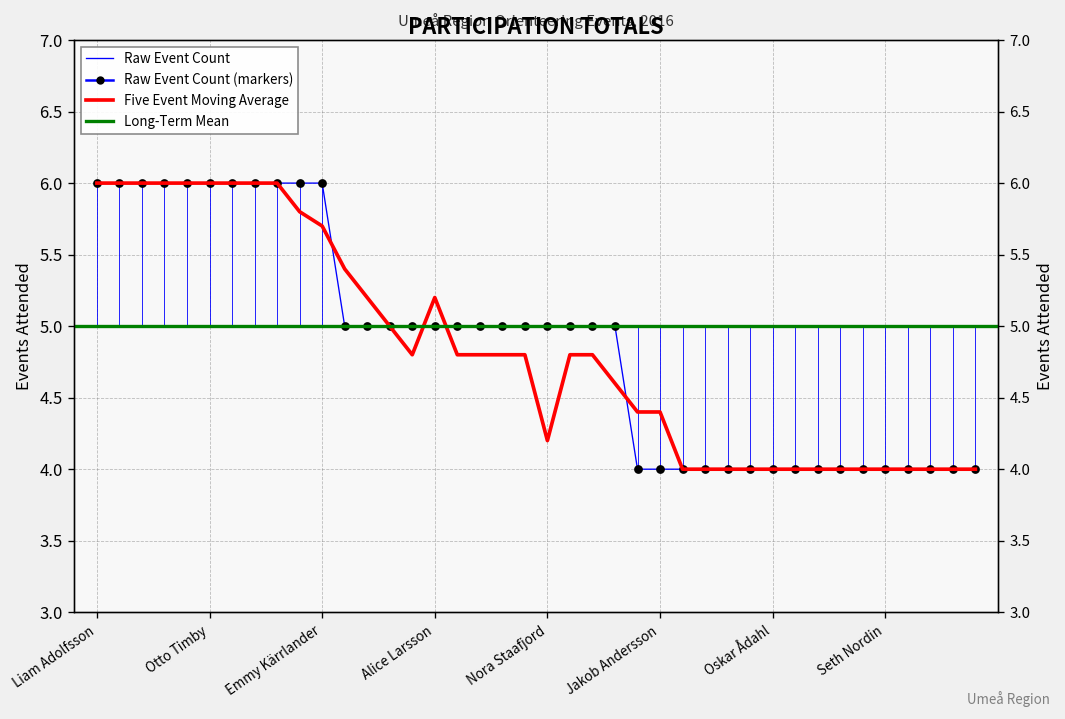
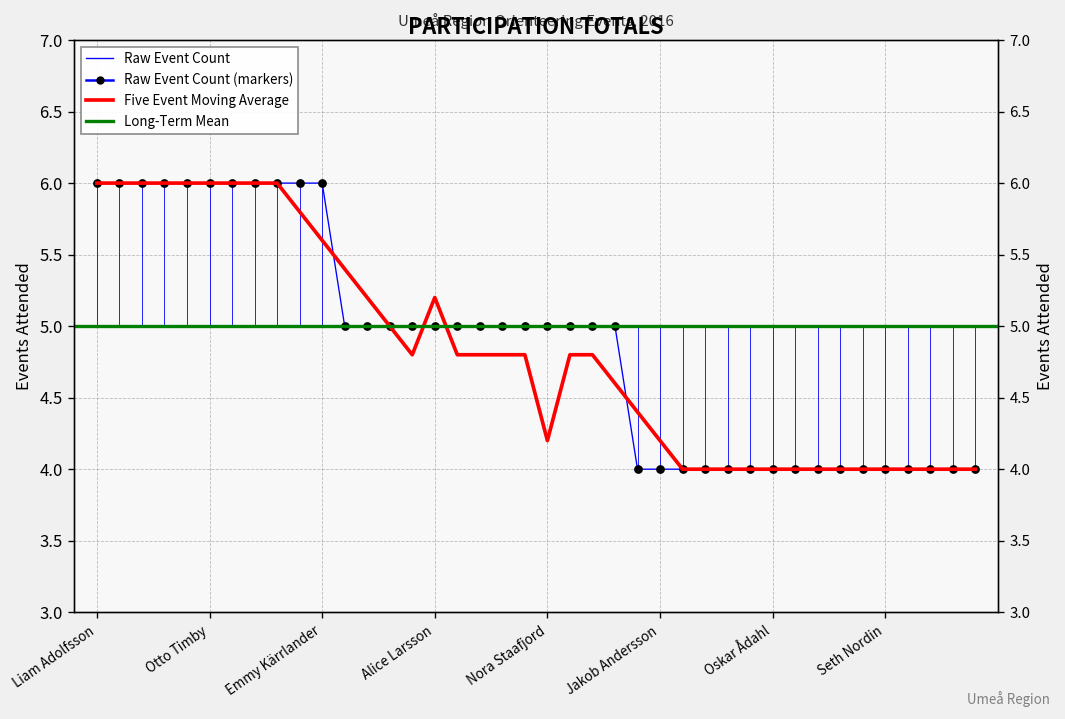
Five Event Moving Average, Emmy Kärrlander: 5.7 -> 5.6
Five Event Moving Average, Jakob Andersson: 4.4 -> 4.2
